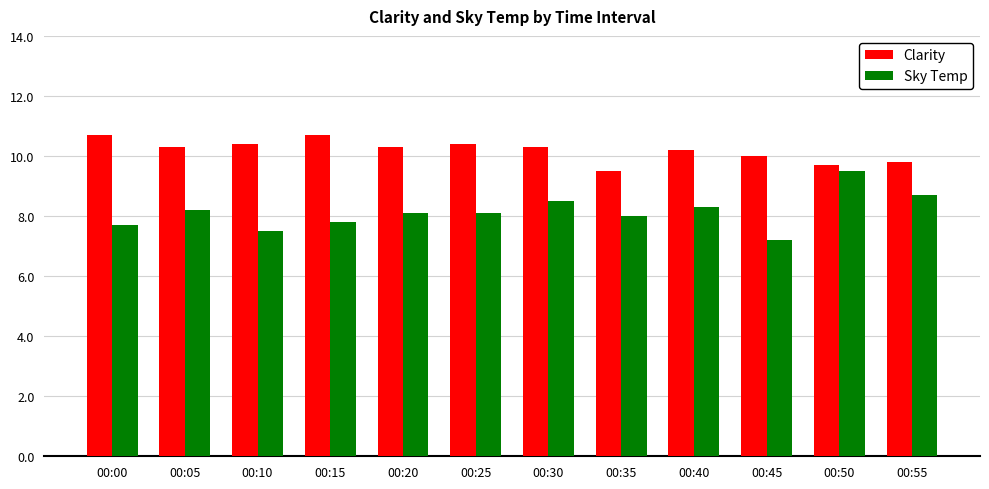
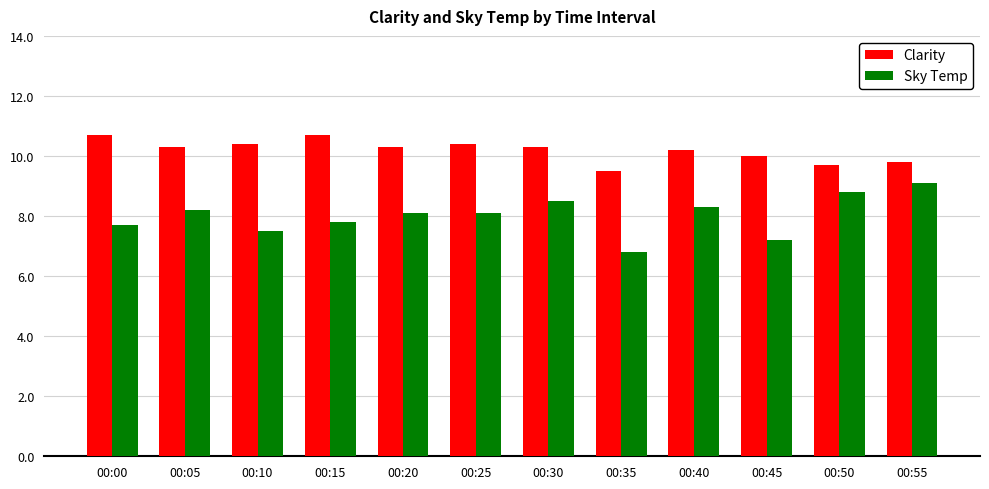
Sky Temp, 00:35: 8.0 -> 6.8
Sky Temp, 00:50: 9.5 -> 8.8
Sky Temp, 00:55: 8.7 -> 9.1
